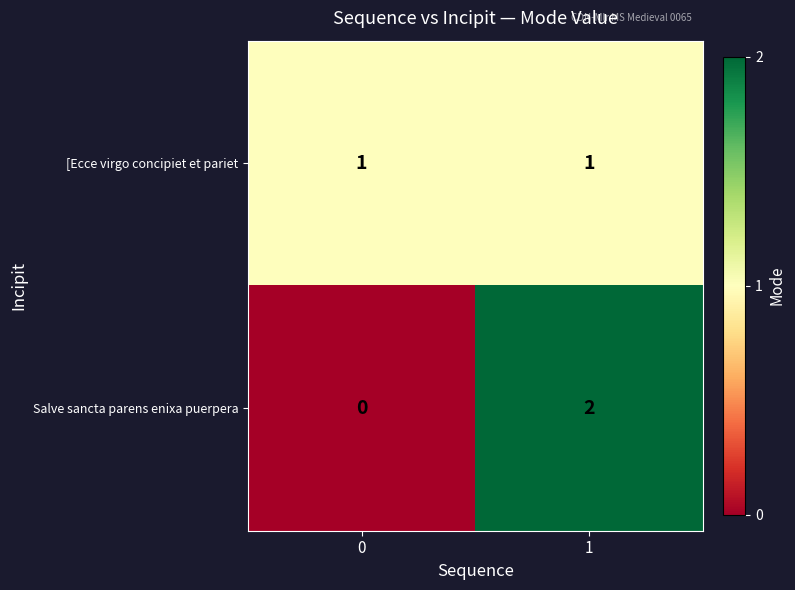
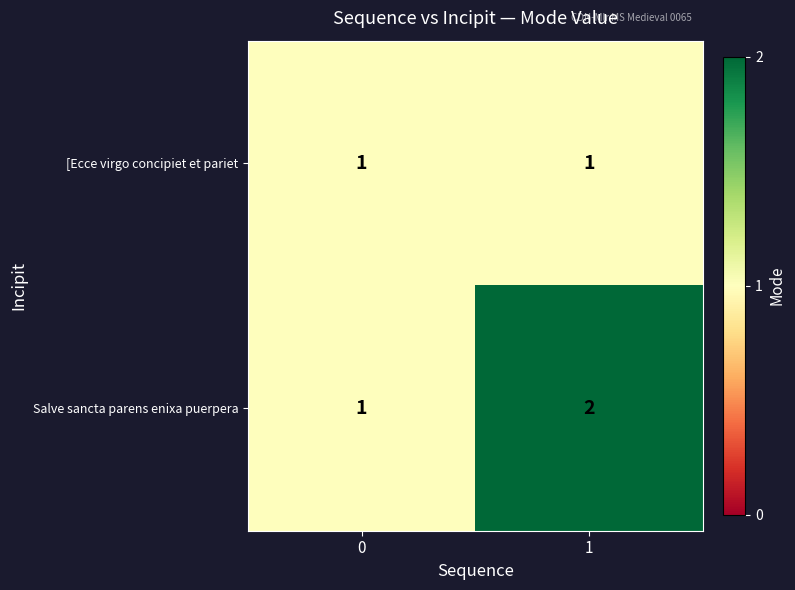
Salve sancta parens enixa puerpera, 0: 0 -> 1
